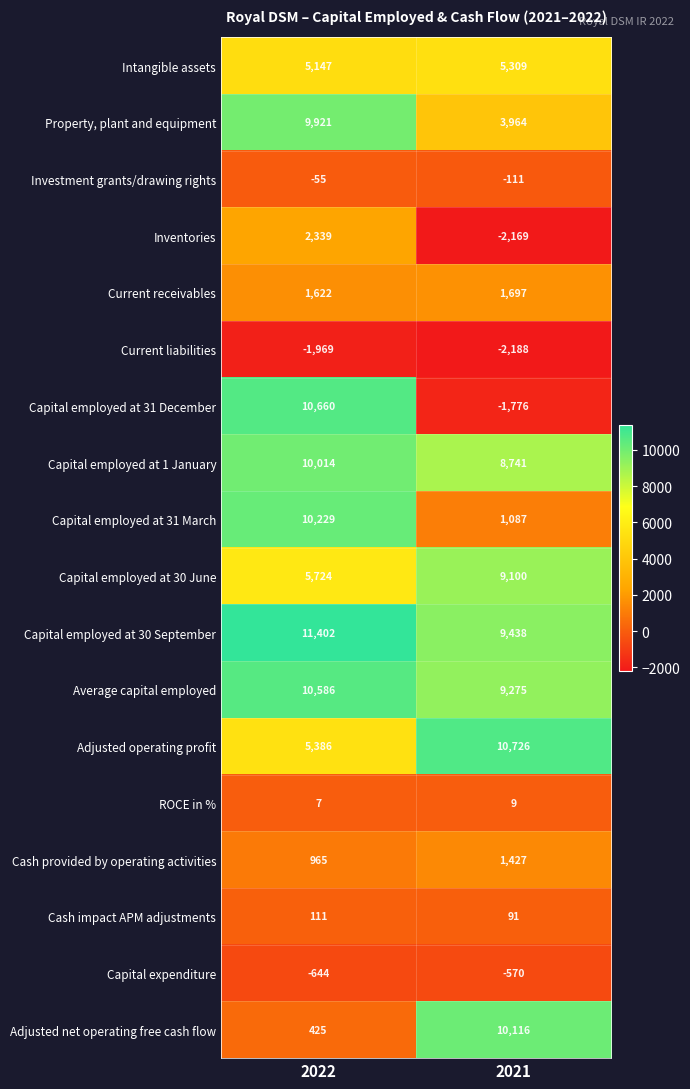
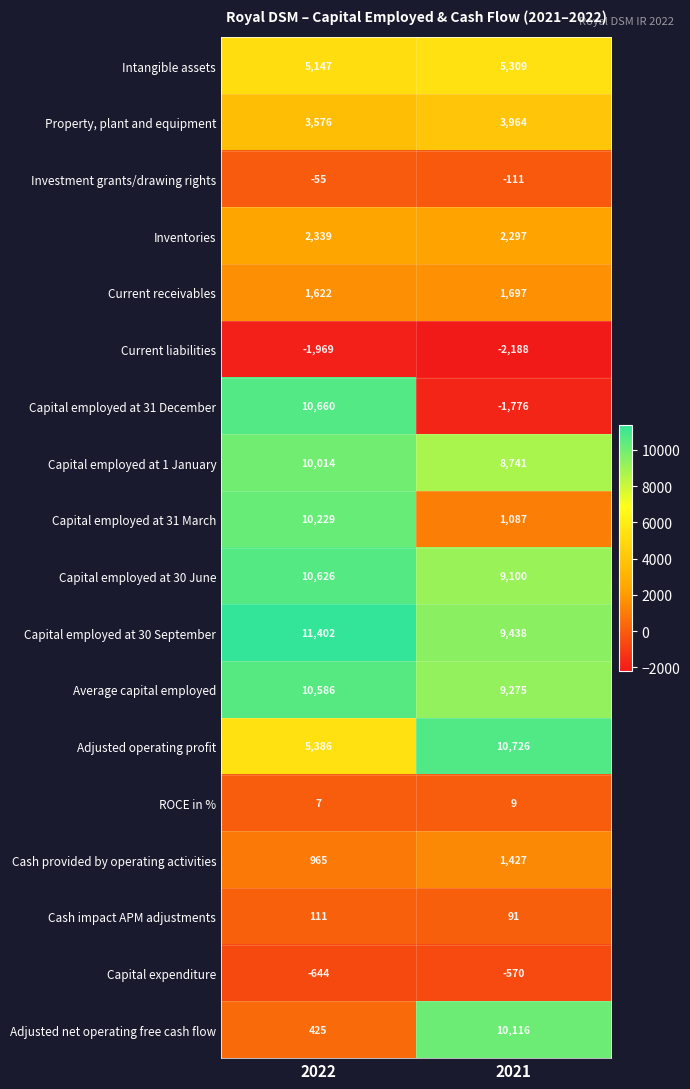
Property, plant and equipment, 2022: 9,921 -> 3,576
Inventories, 2021: -2,169 -> 2,297
Capital employed at 30 June, 2022: 5,724 -> 10,626
